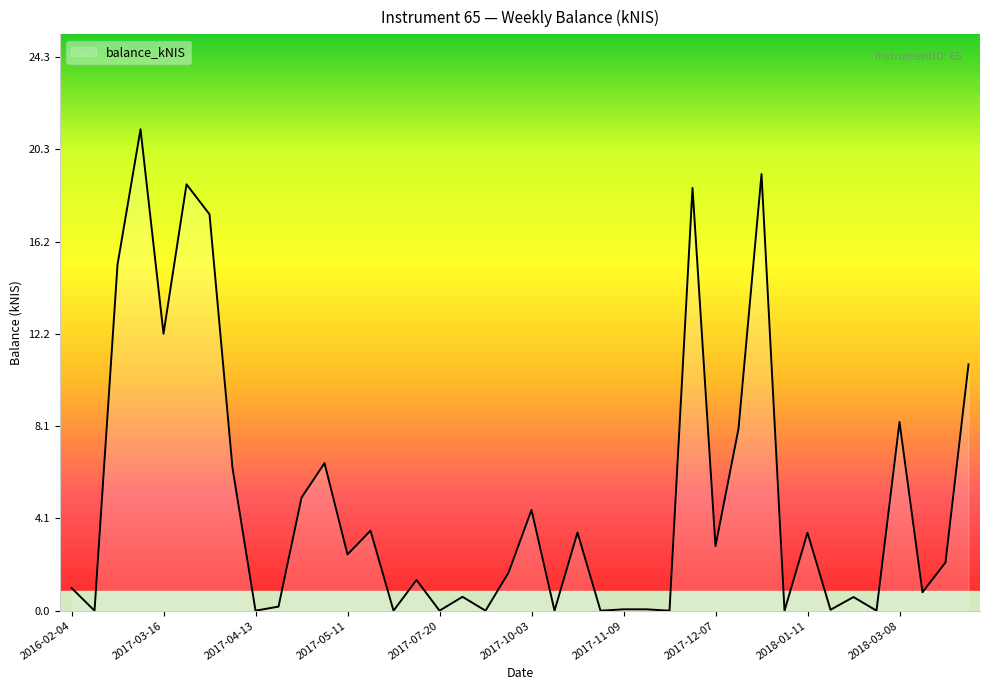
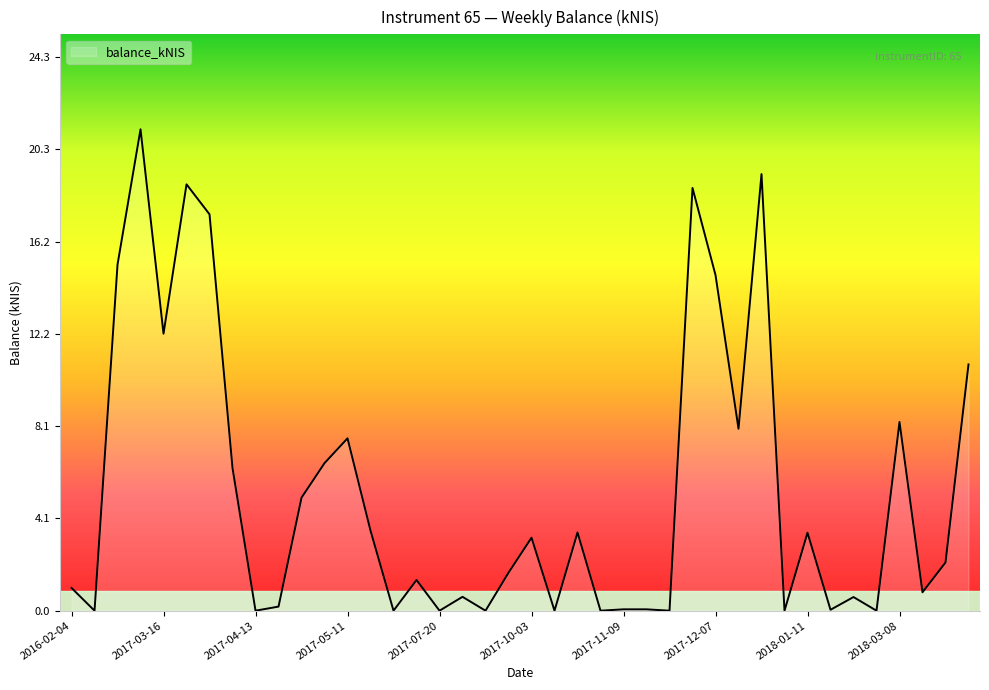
2017-05-11: 2.5 -> 7.6
2017-10-03: 4.4 -> 3.2
2017-12-07: 2.8 -> 14.8
